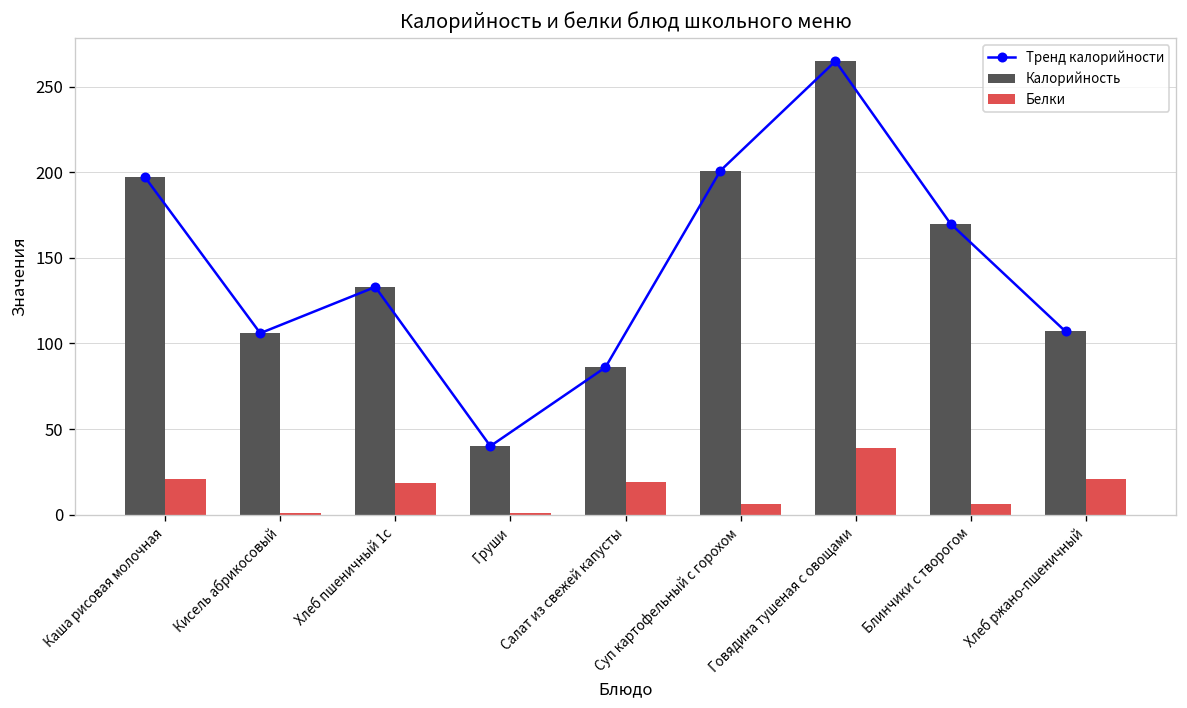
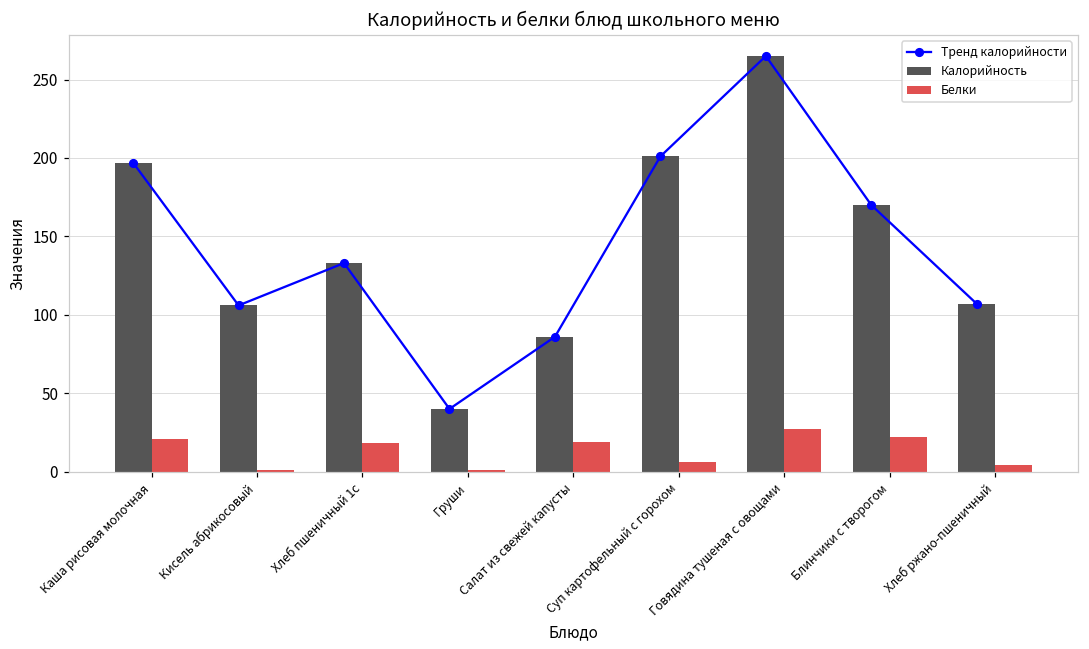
Белки, Говядина тушеная с овощами: 39 -> 27
Белки, Блинчики с творогом: 6 -> 22
Белки, Хлеб ржано-пшеничный: 21 -> 4
